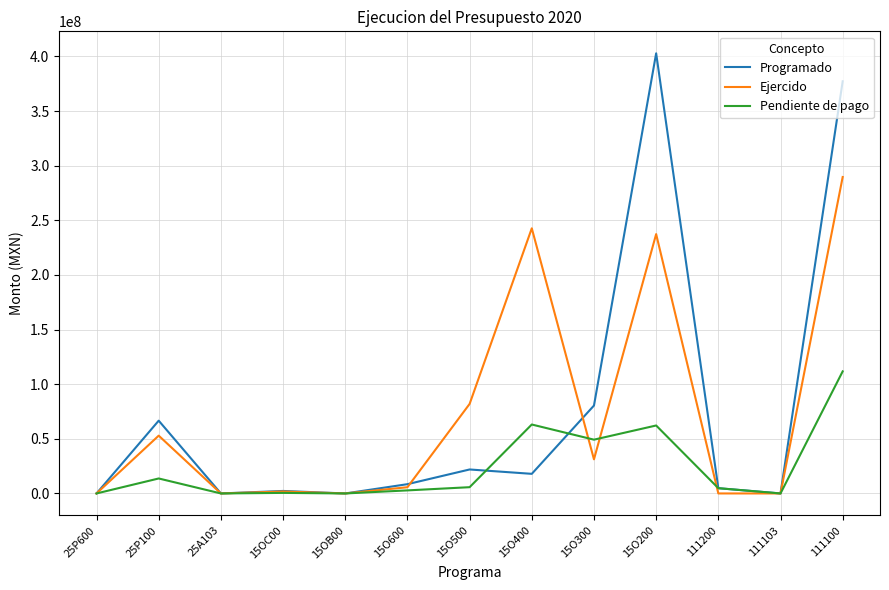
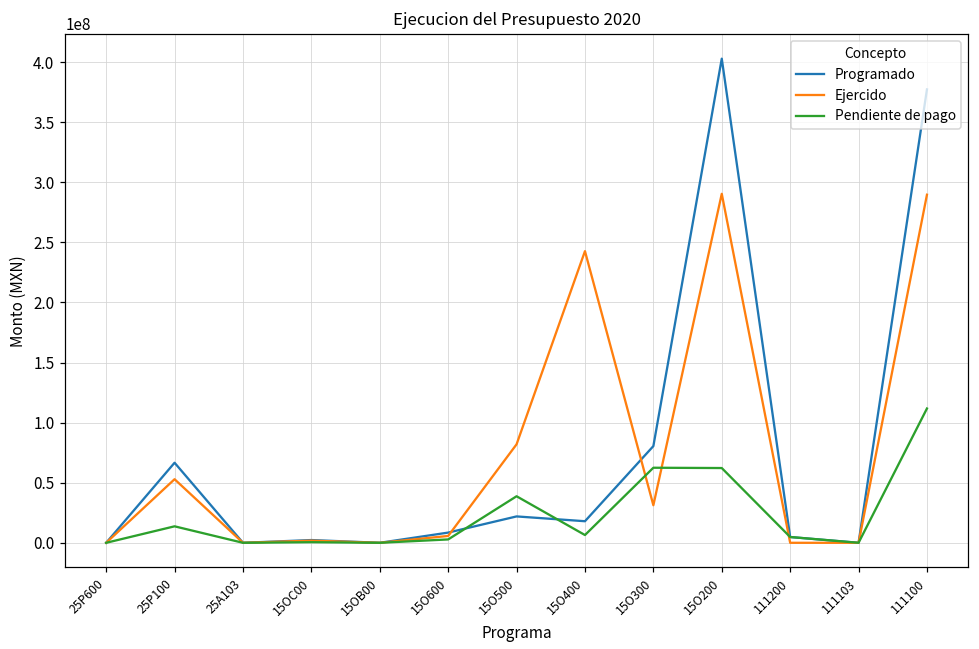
Pendiente de pago, 15O500: 6000000 -> 39000000
Pendiente de pago, 15O400: 63000000 -> 6000000
Pendiente de pago, 15O300: 49000000 -> 62000000
Ejercido, 15O200: 237000000 -> 290000000
